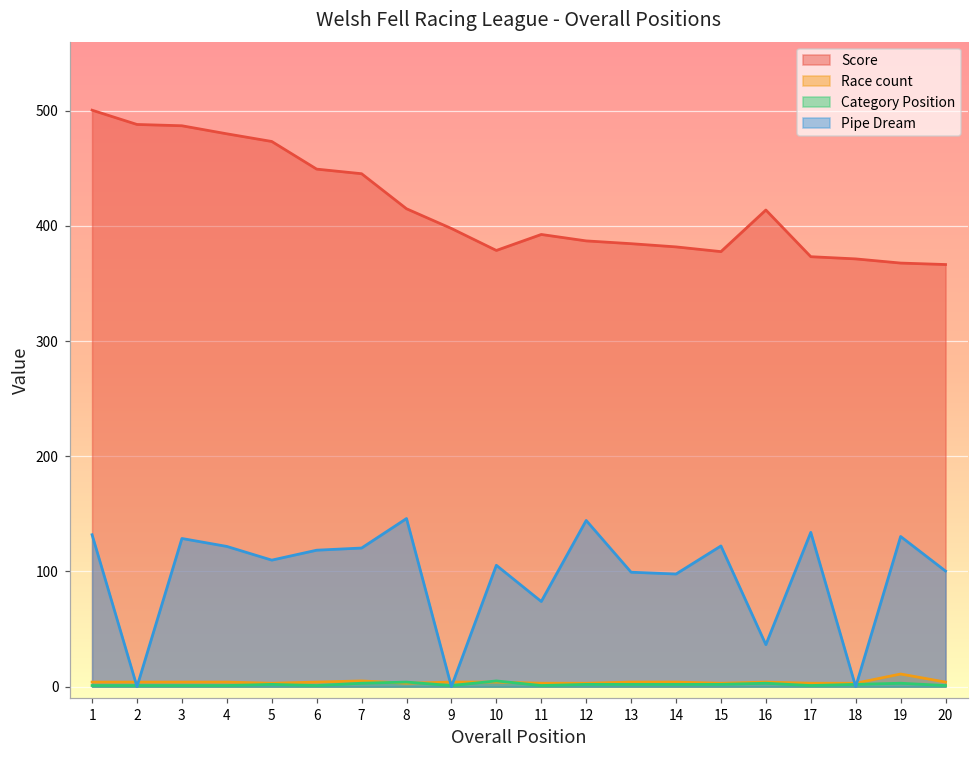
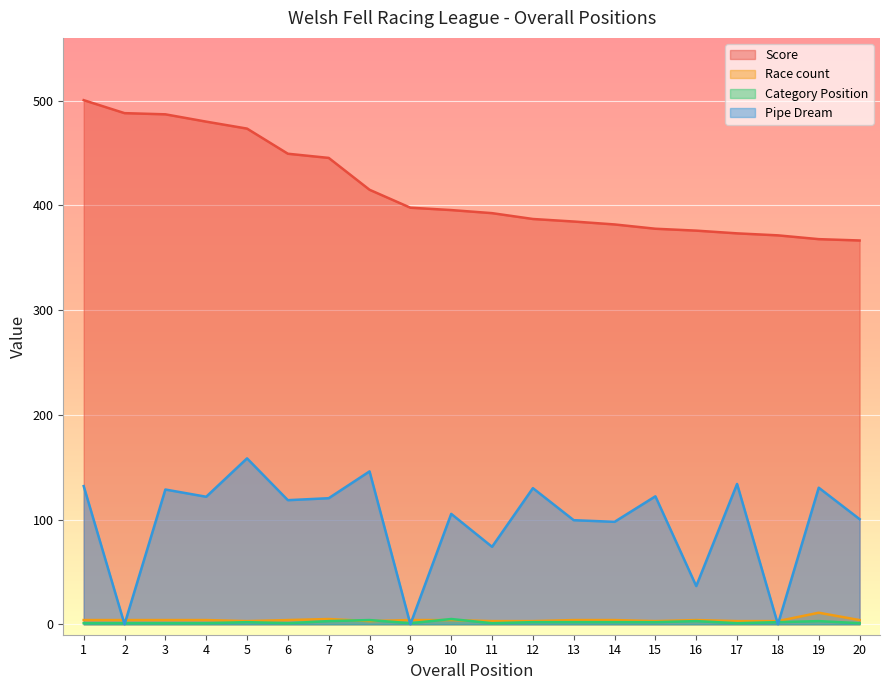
Pipe Dream, 5: 110 -> 158
Score, 10: 379 -> 396
Pipe Dream, 12: 144 -> 130
Score, 16: 414 -> 376
